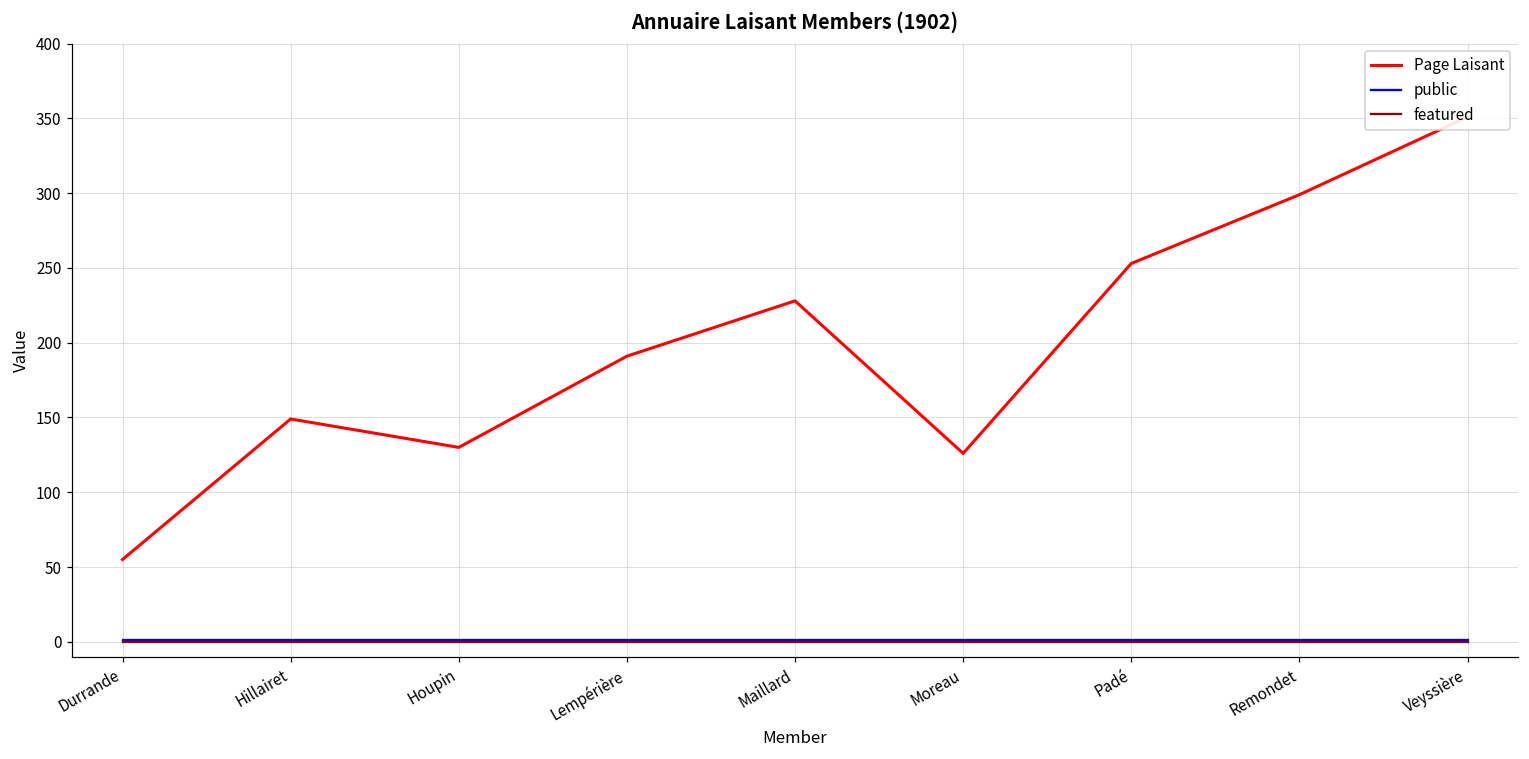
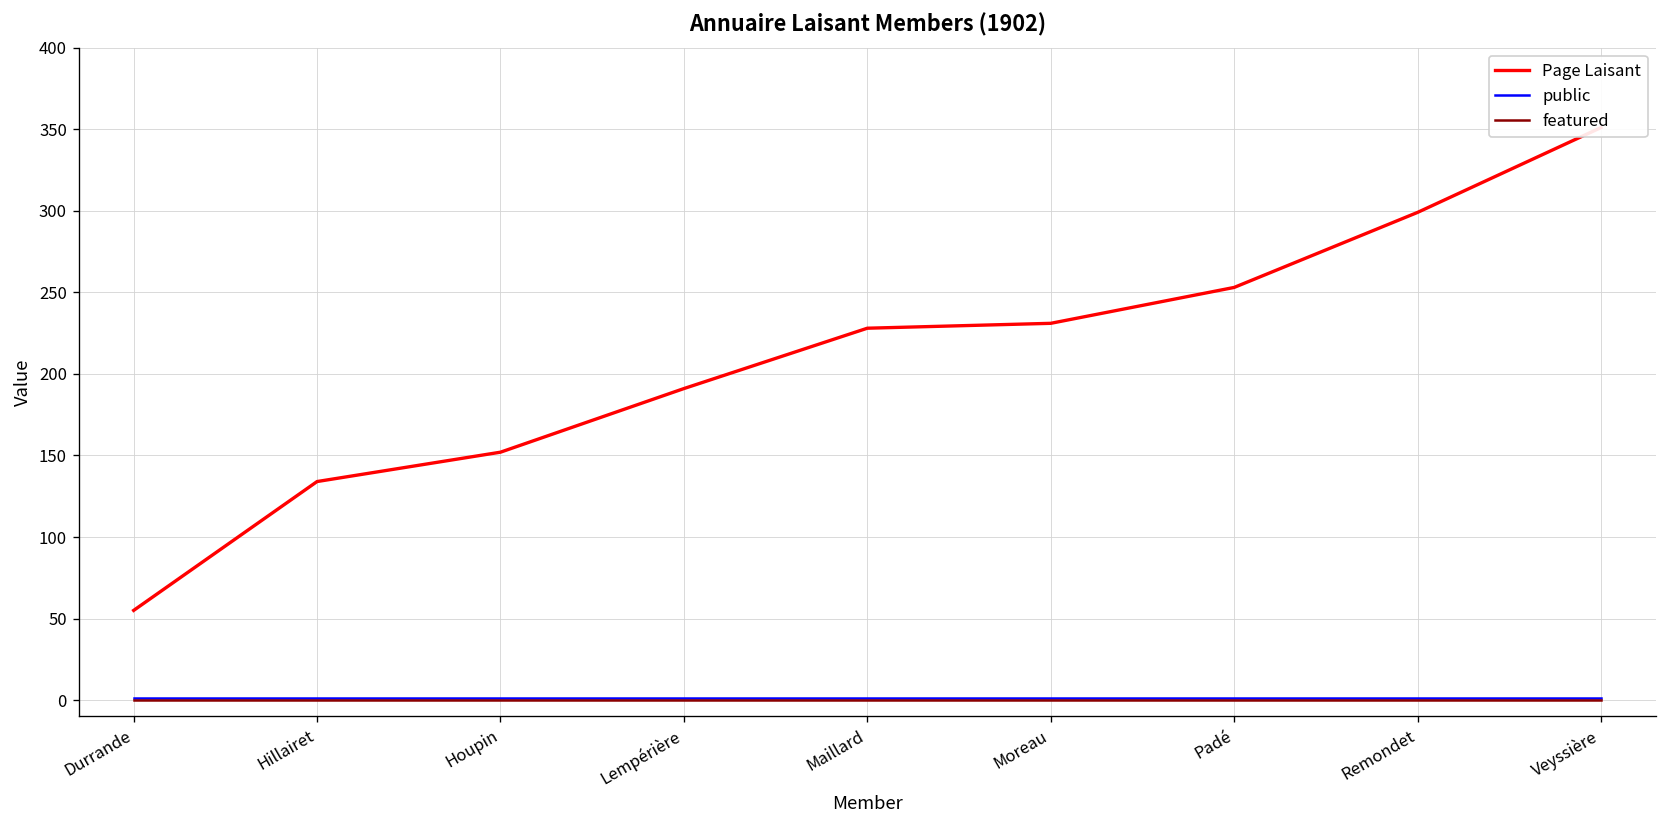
Page Laisant, Hillairet: 149 -> 134
Page Laisant, Houpin: 130 -> 152
Page Laisant, Moreau: 126 -> 231
